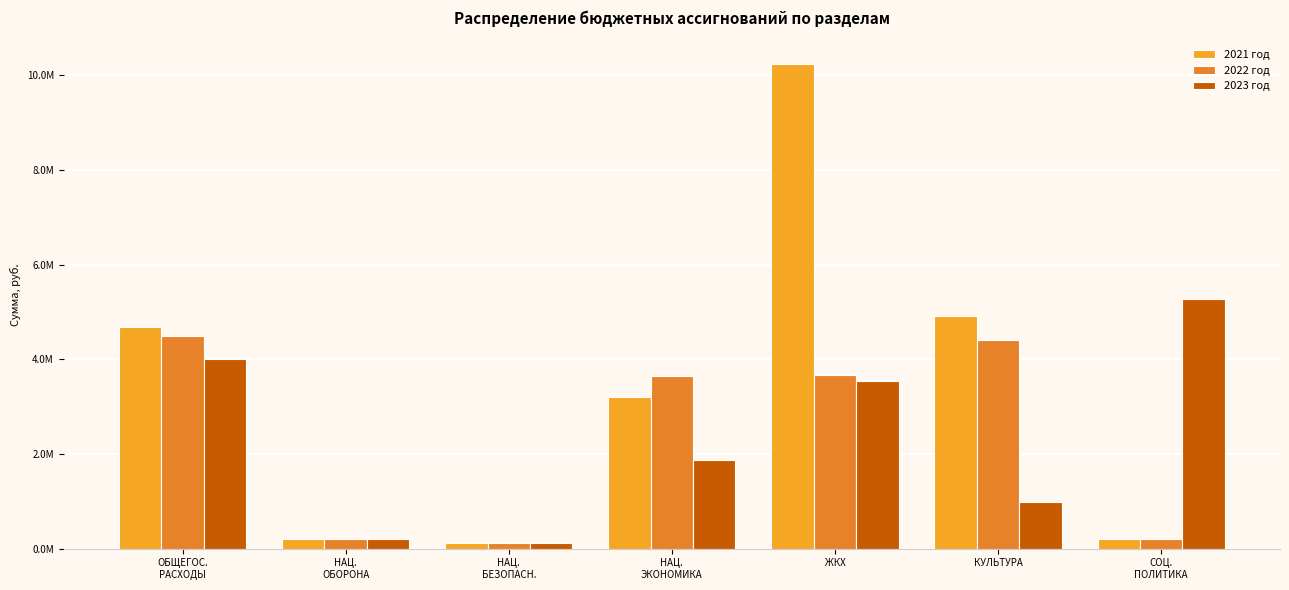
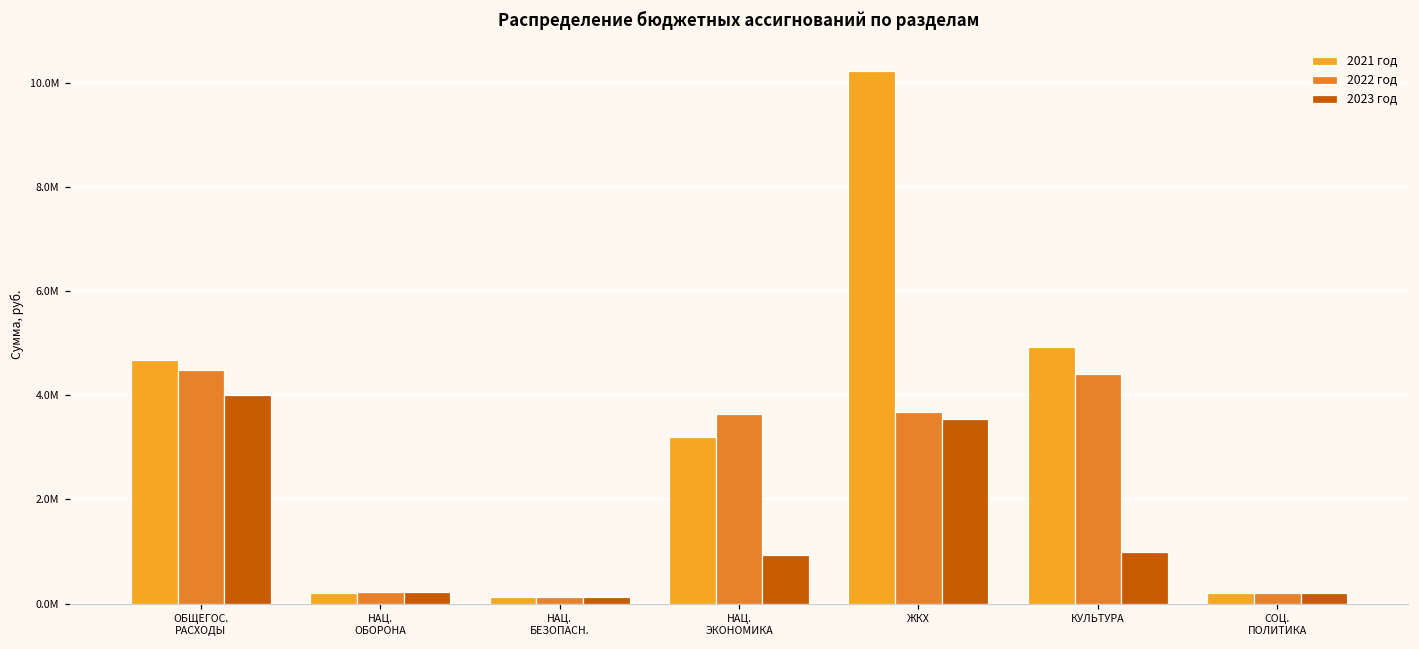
2023 год, НАЦ. ЭКОНОМИКА: 1900000 -> 900000
2023 год, СОЦ. ПОЛИТИКА: 5300000 -> 200000
